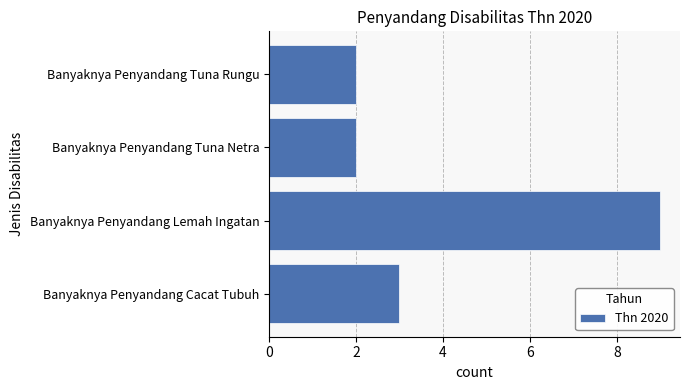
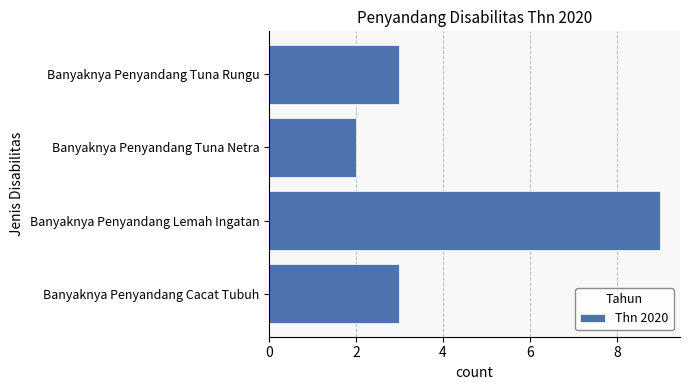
Banyaknya Penyandang Tuna Rungu: 2 -> 3
